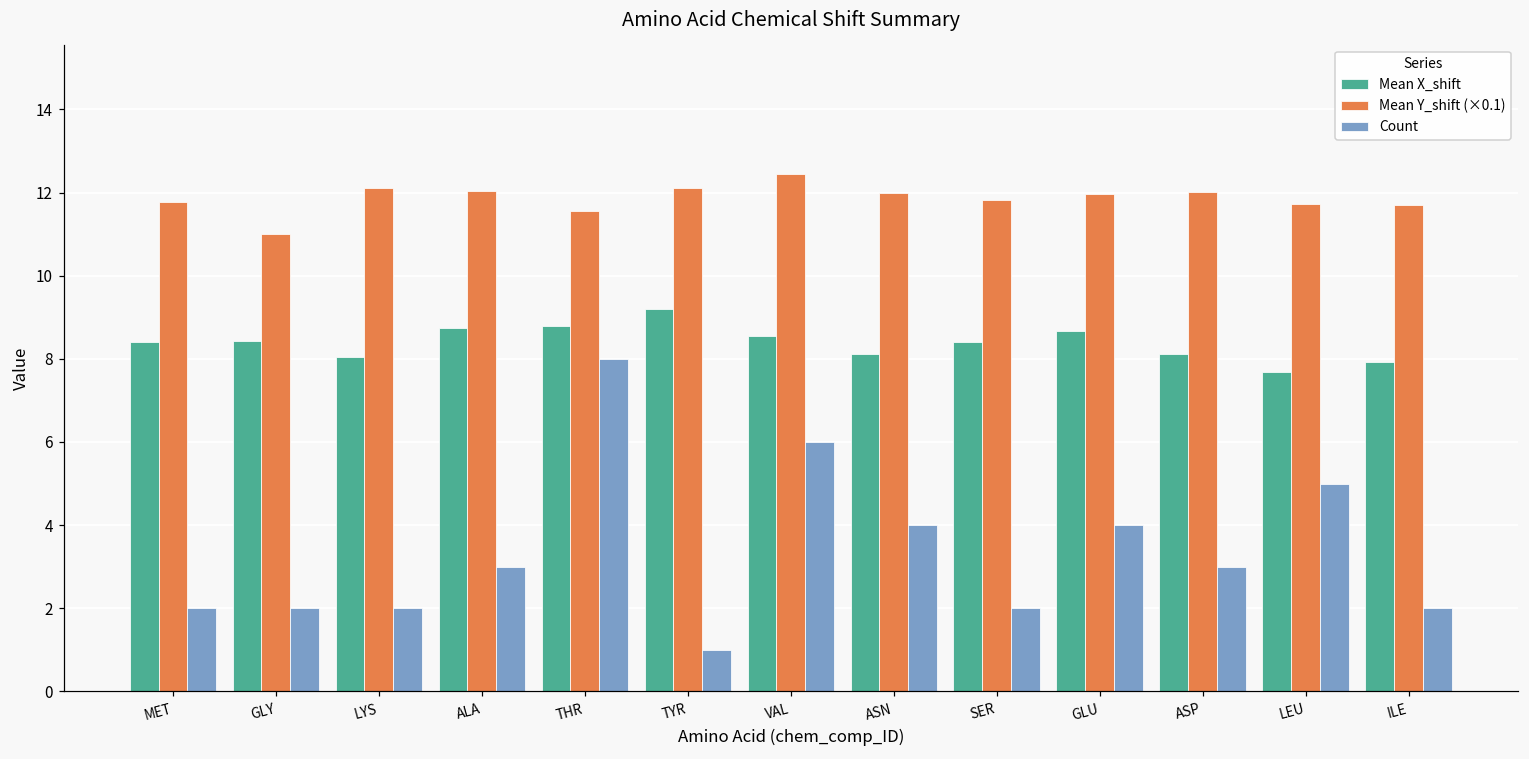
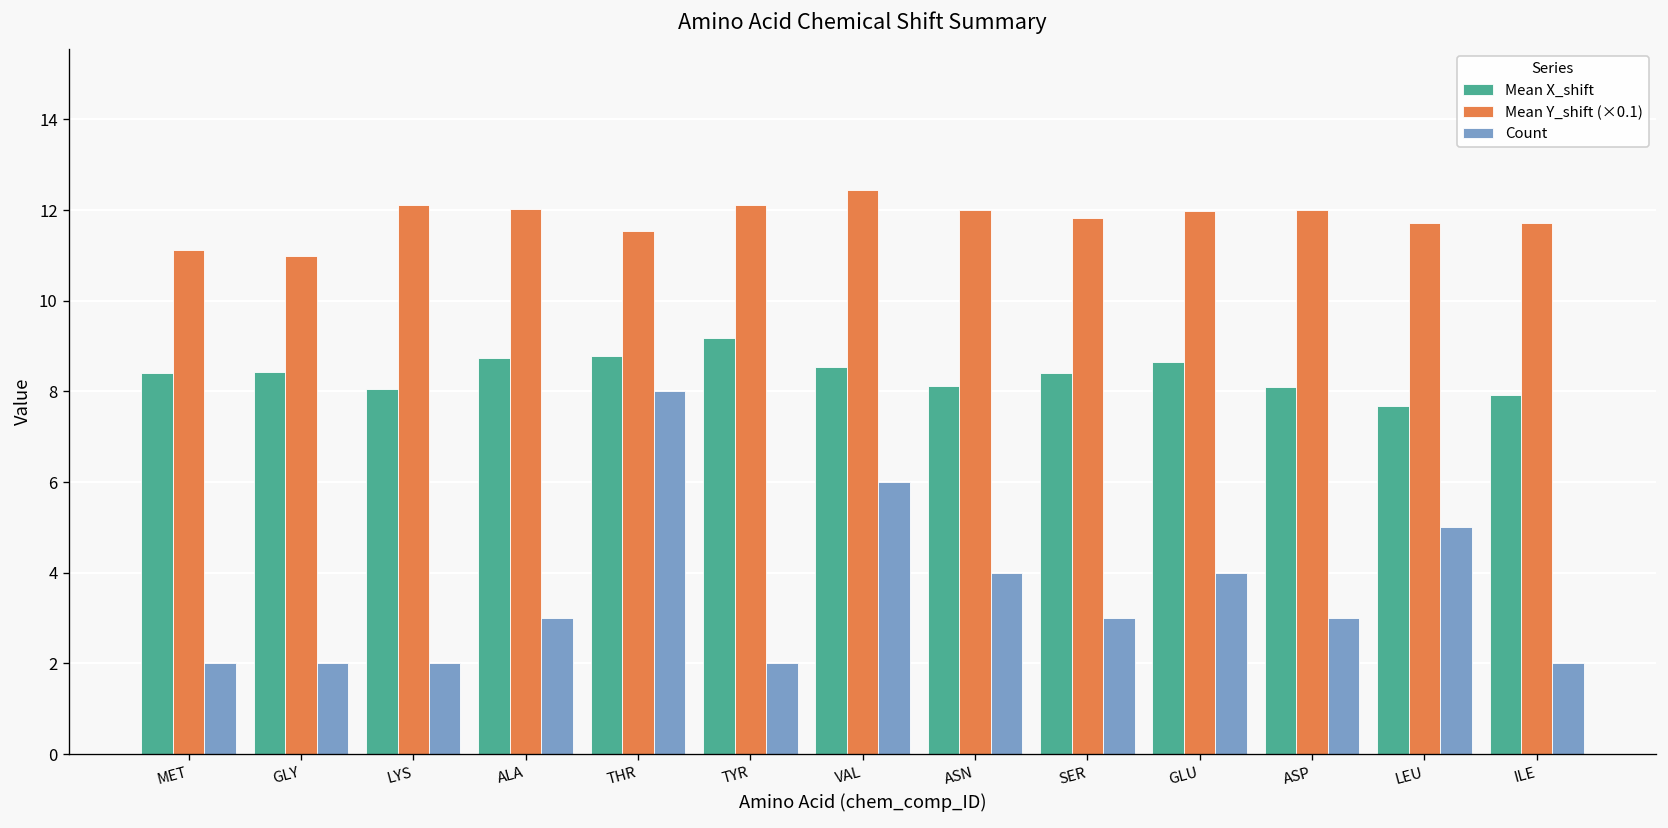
Mean Y_shift (×0.1), MET: 11.8 -> 11.1
Count, TYR: 1 -> 2
Count, SER: 2 -> 3
